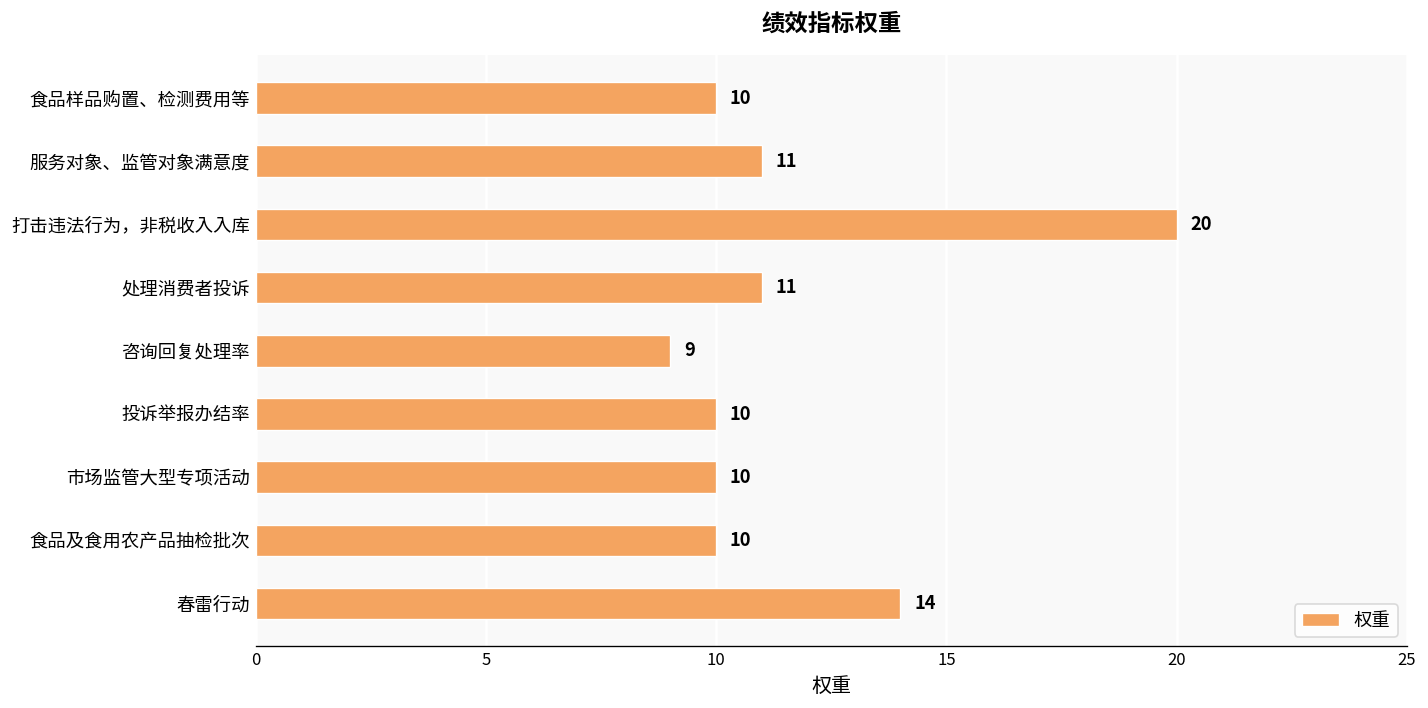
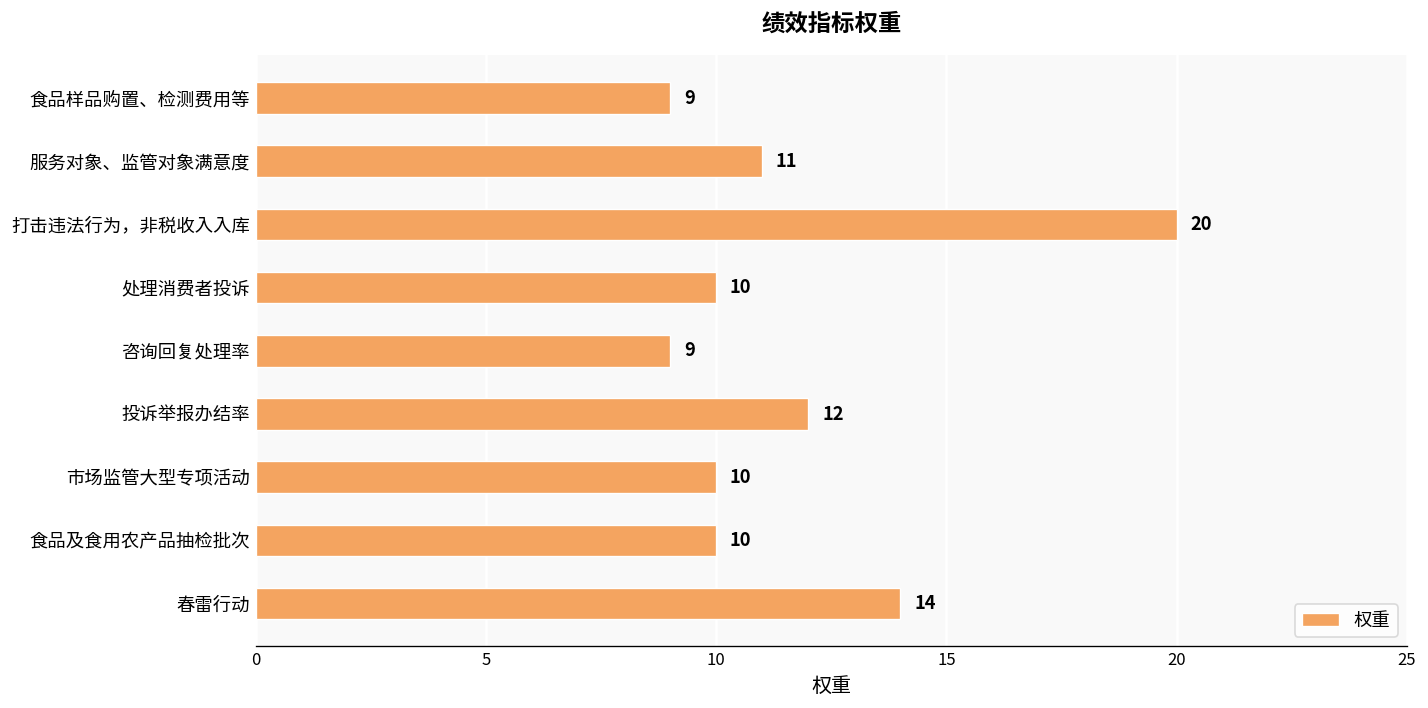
食品样品购置、检测费用等: 10 -> 9
处理消费者投诉: 11 -> 10
投诉举报办结率: 10 -> 12
